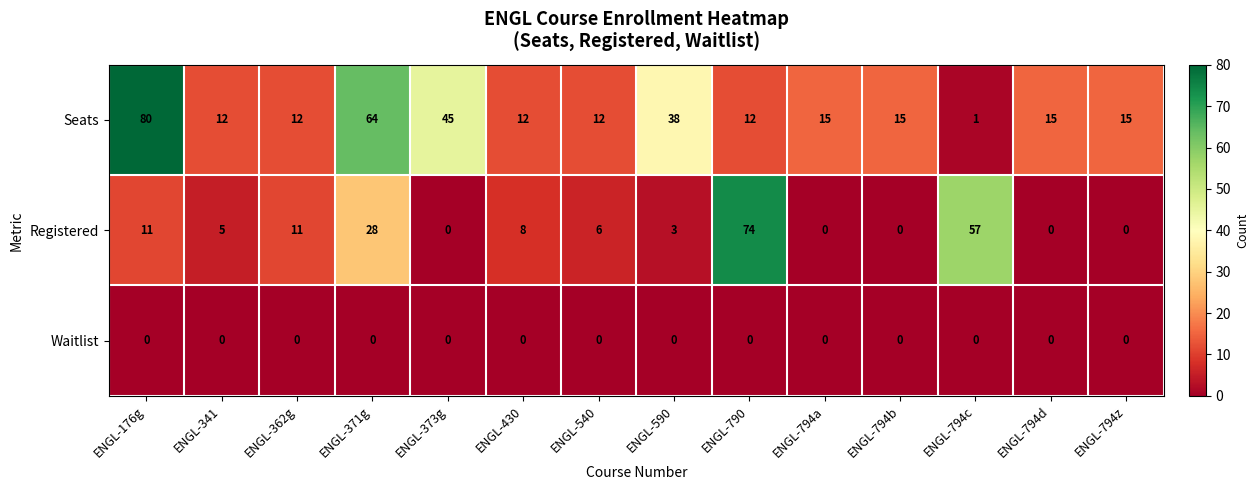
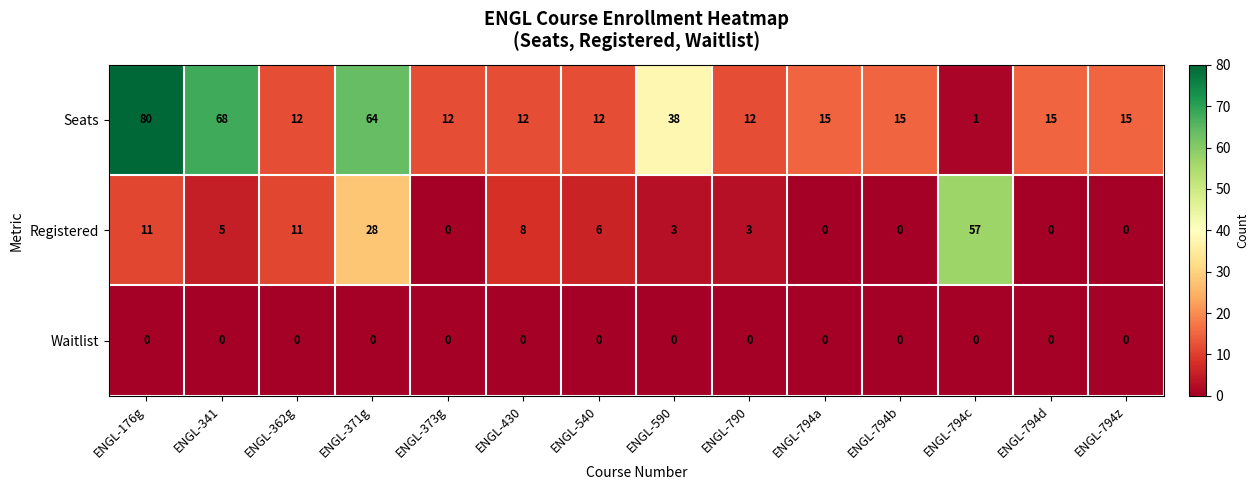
Seats, ENGL-341: 12 -> 68
Seats, ENGL-373g: 45 -> 12
Registered, ENGL-790: 74 -> 3
